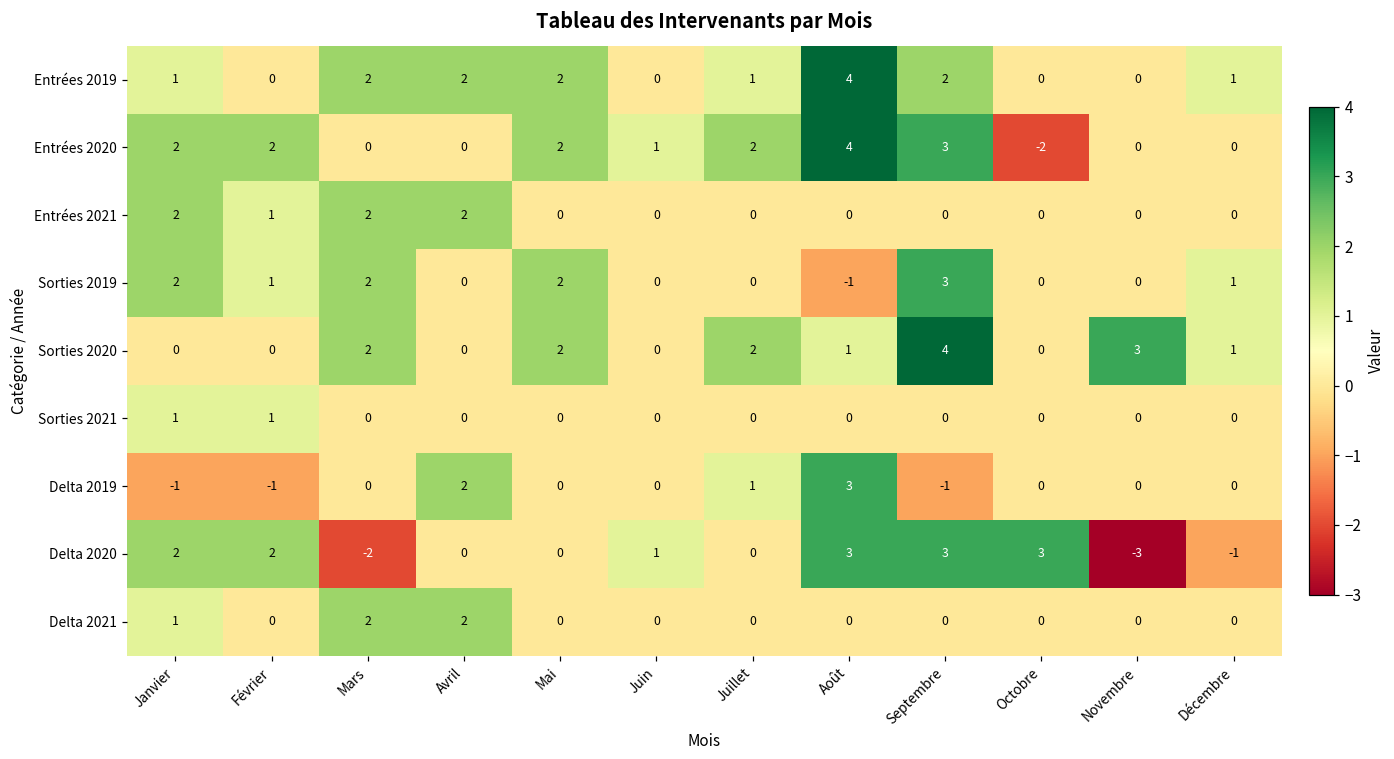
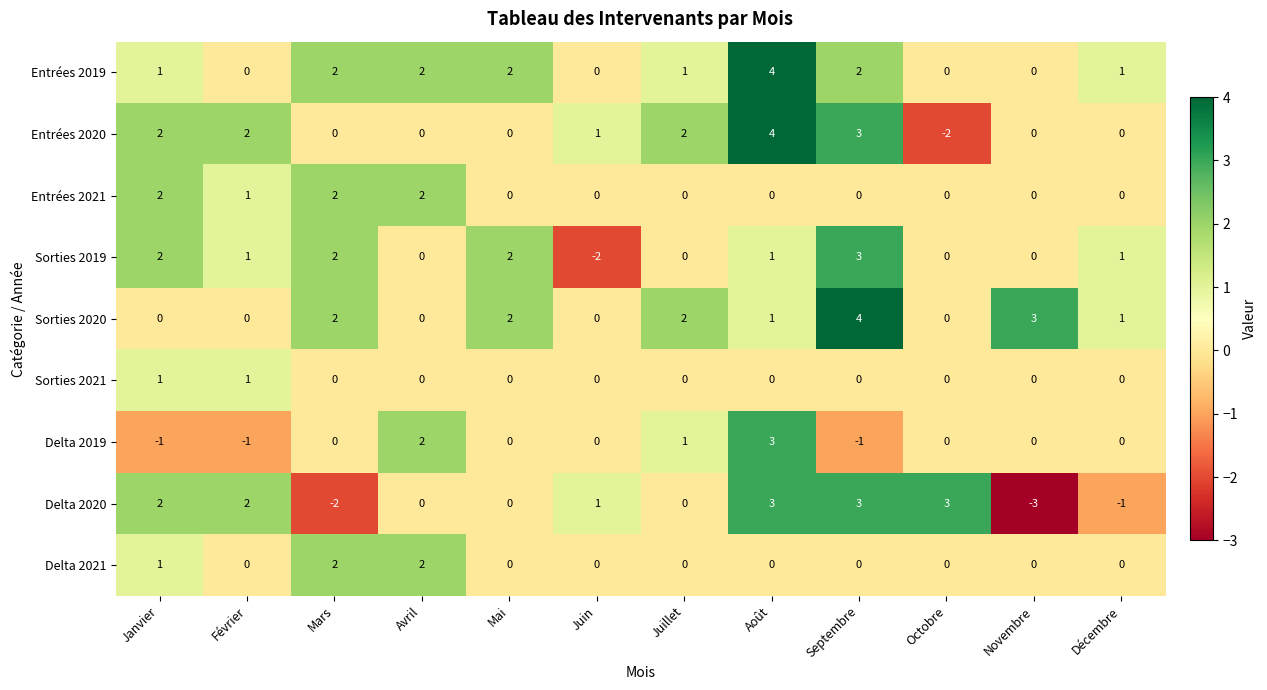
Entrées 2020, Mai: 2 -> 0
Sorties 2019, Juin: 0 -> -2
Sorties 2019, Août: -1 -> 1
